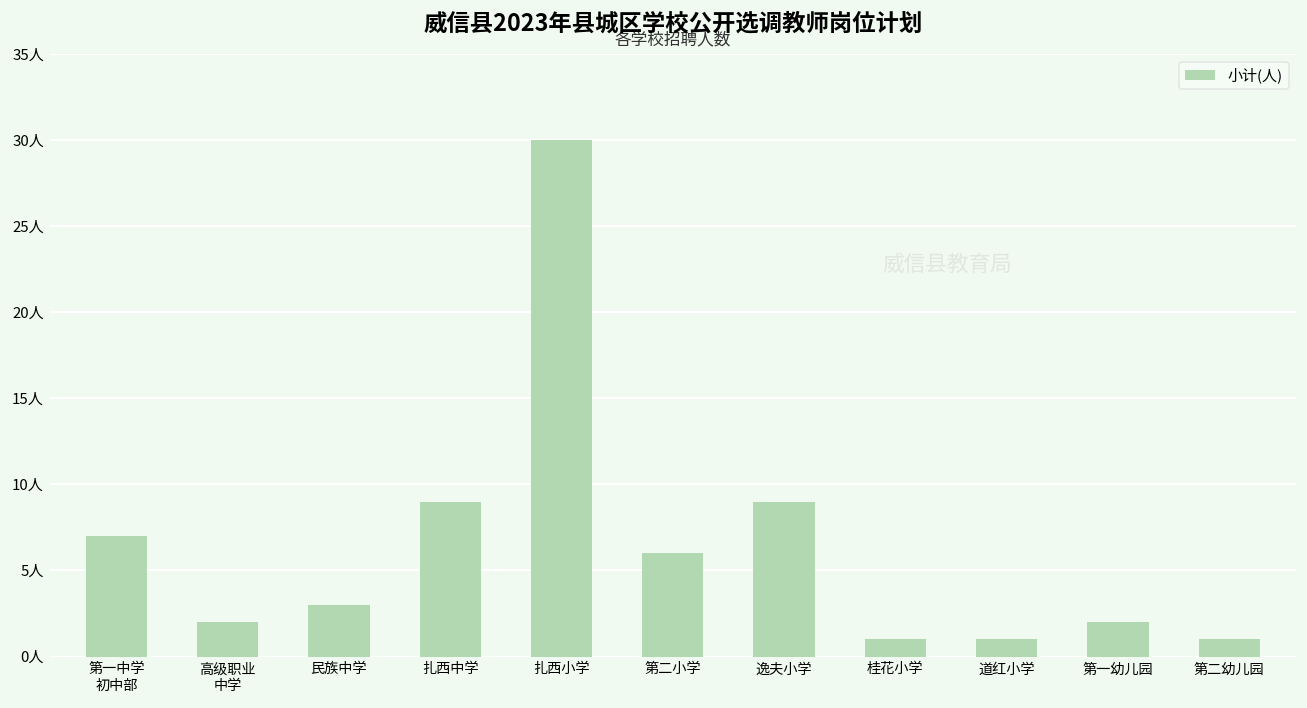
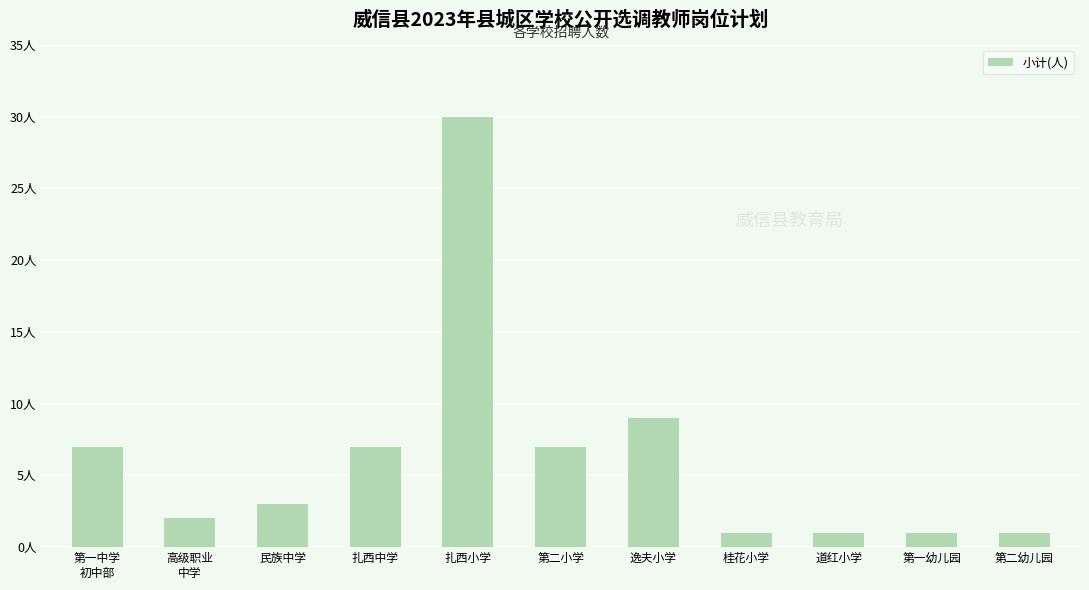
扎西中学: 9人 -> 7人
第二小学: 6人 -> 7人
第一幼儿园: 2人 -> 1人
